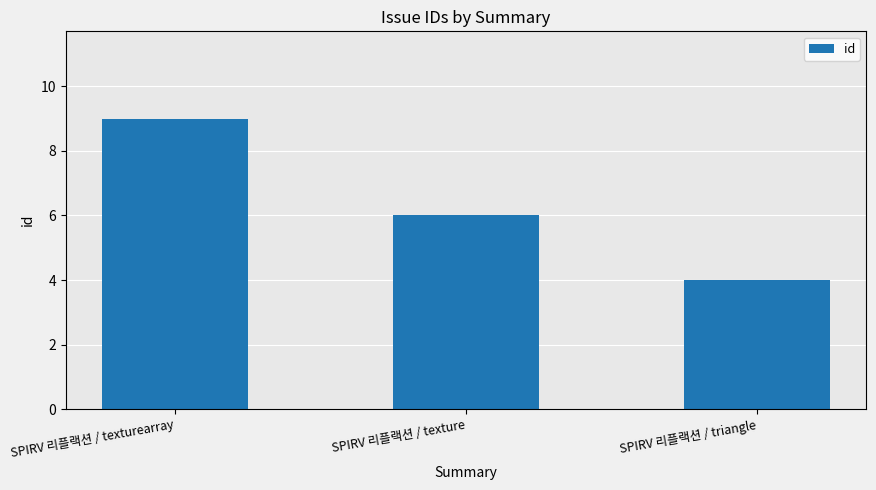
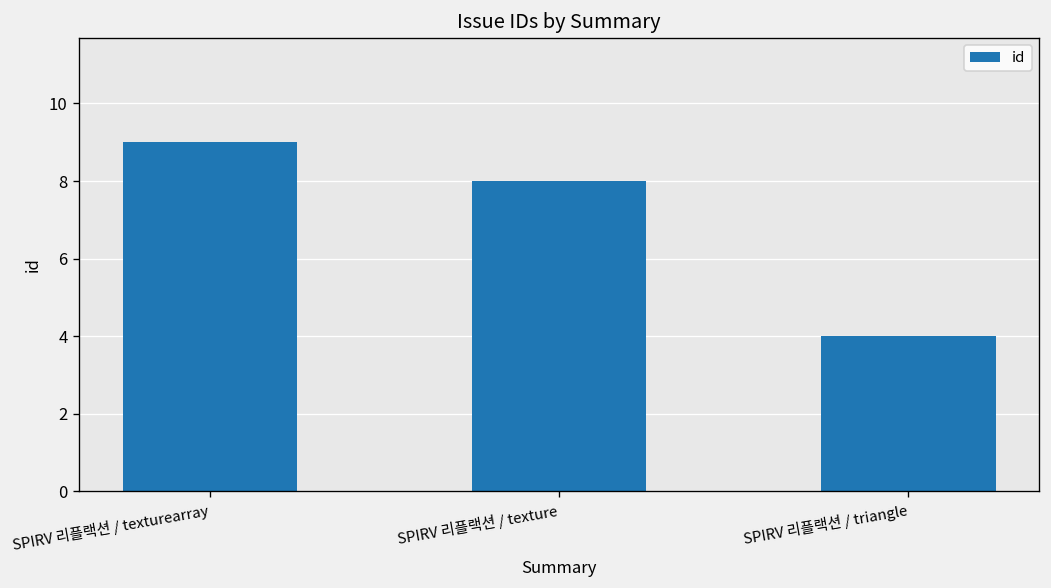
SPIRV 리플랙션 / texture: 6 -> 8
